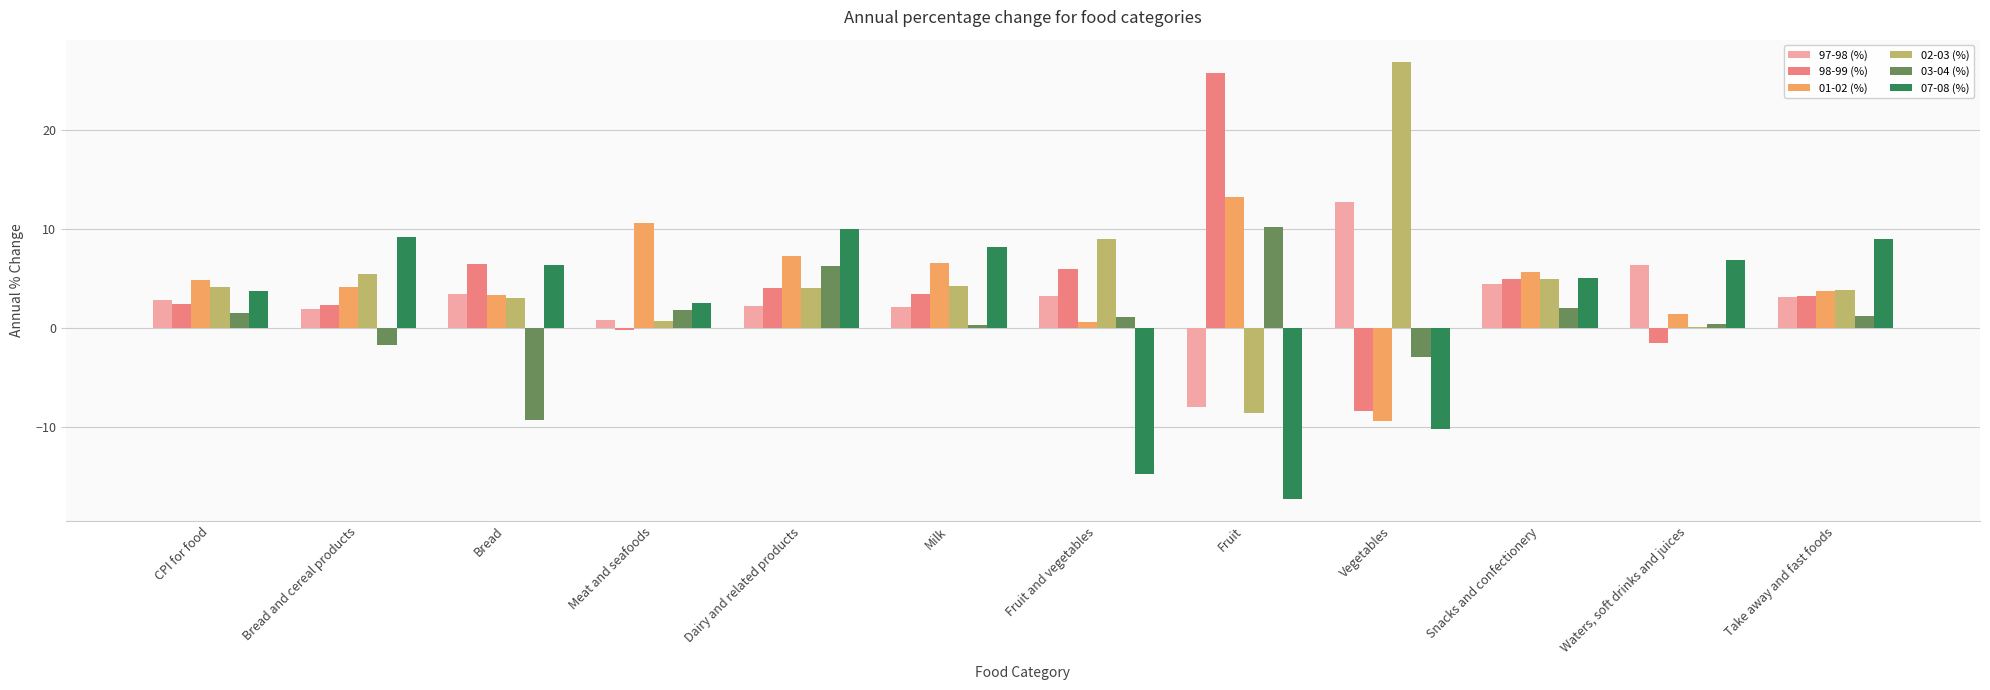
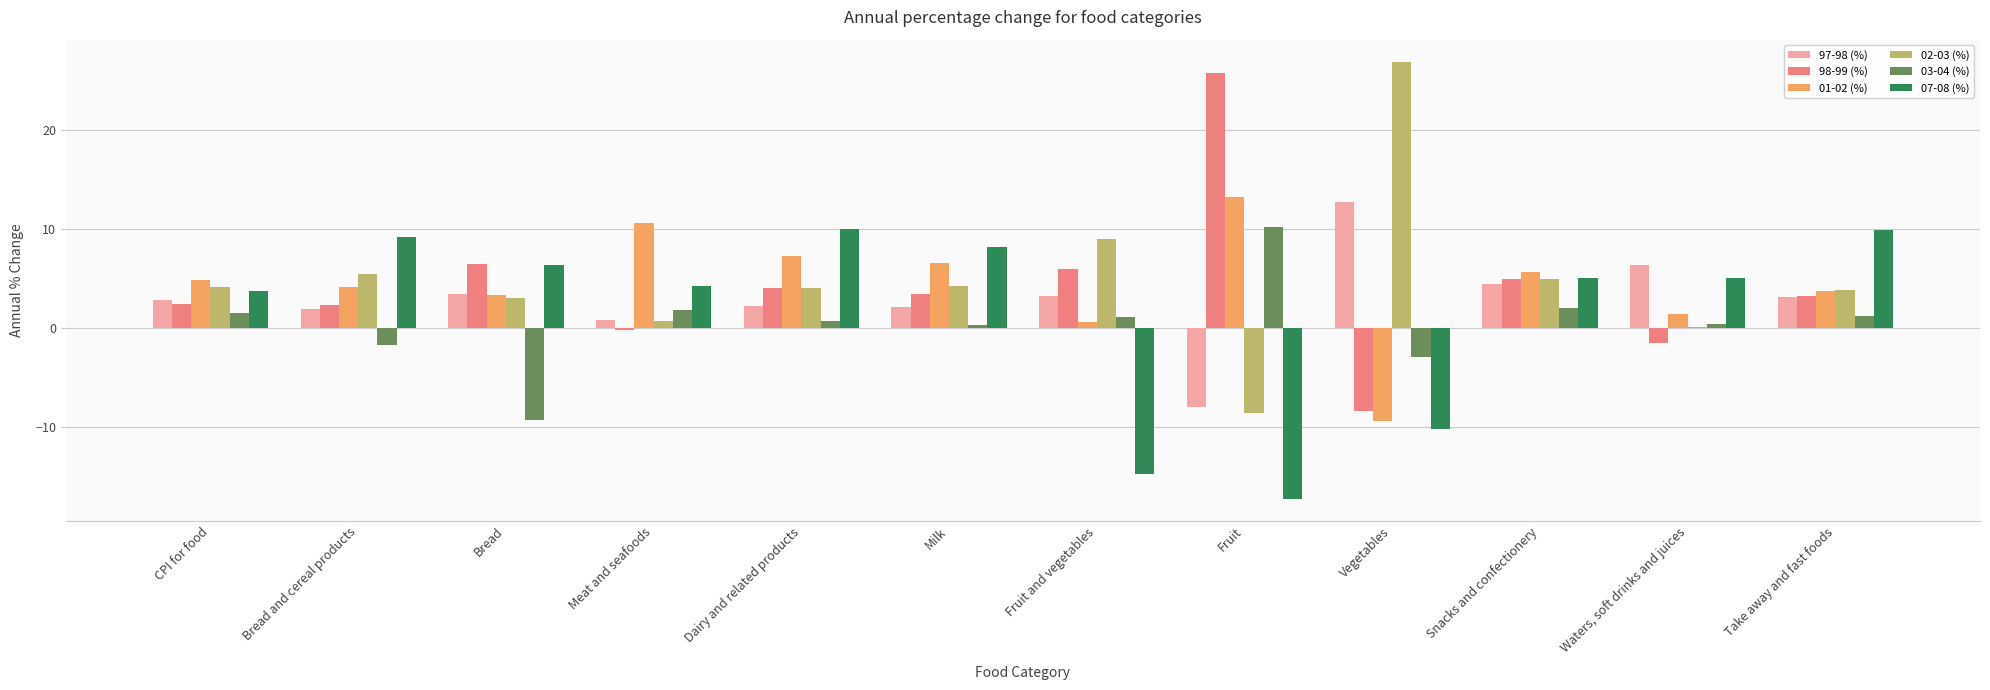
07-08 (%), Meat and seafoods: 3 -> 4
03-04 (%), Dairy and related products: 6 -> 1
07-08 (%), Waters, soft drinks and juices: 7 -> 5
07-08 (%), Take away and fast foods: 9 -> 10
